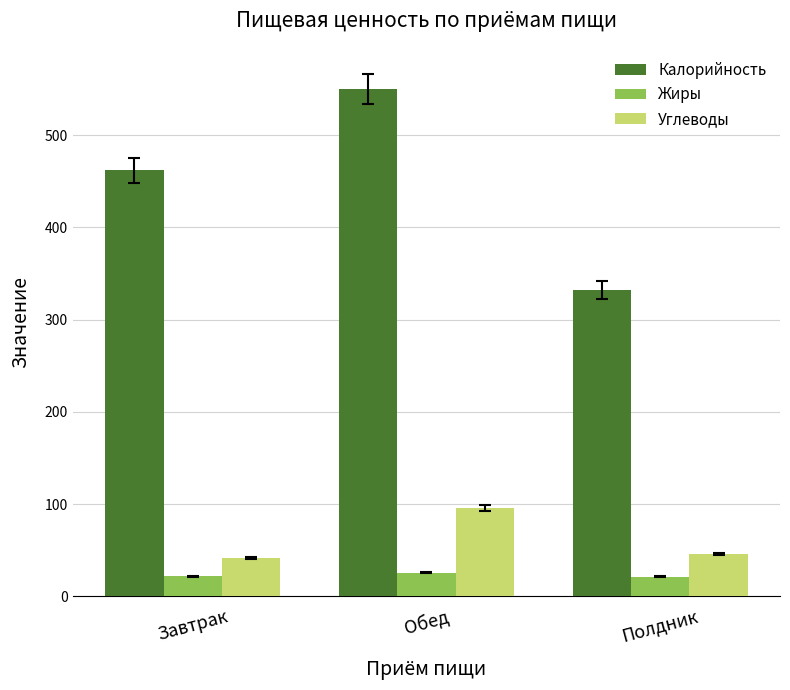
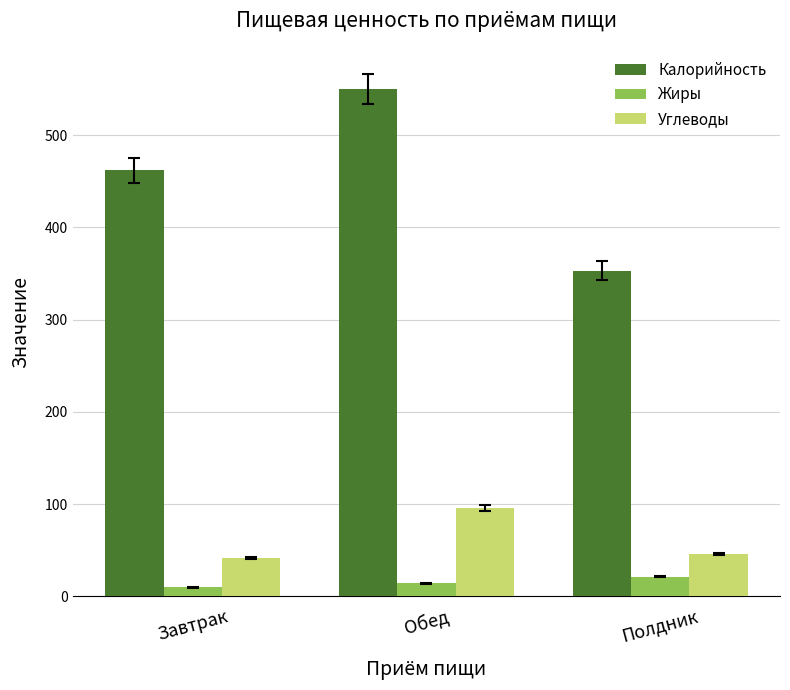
Жиры, Завтрак: 20 -> 10
Жиры, Обед: 30 -> 10
Калорийность, Полдник: 330 -> 350
